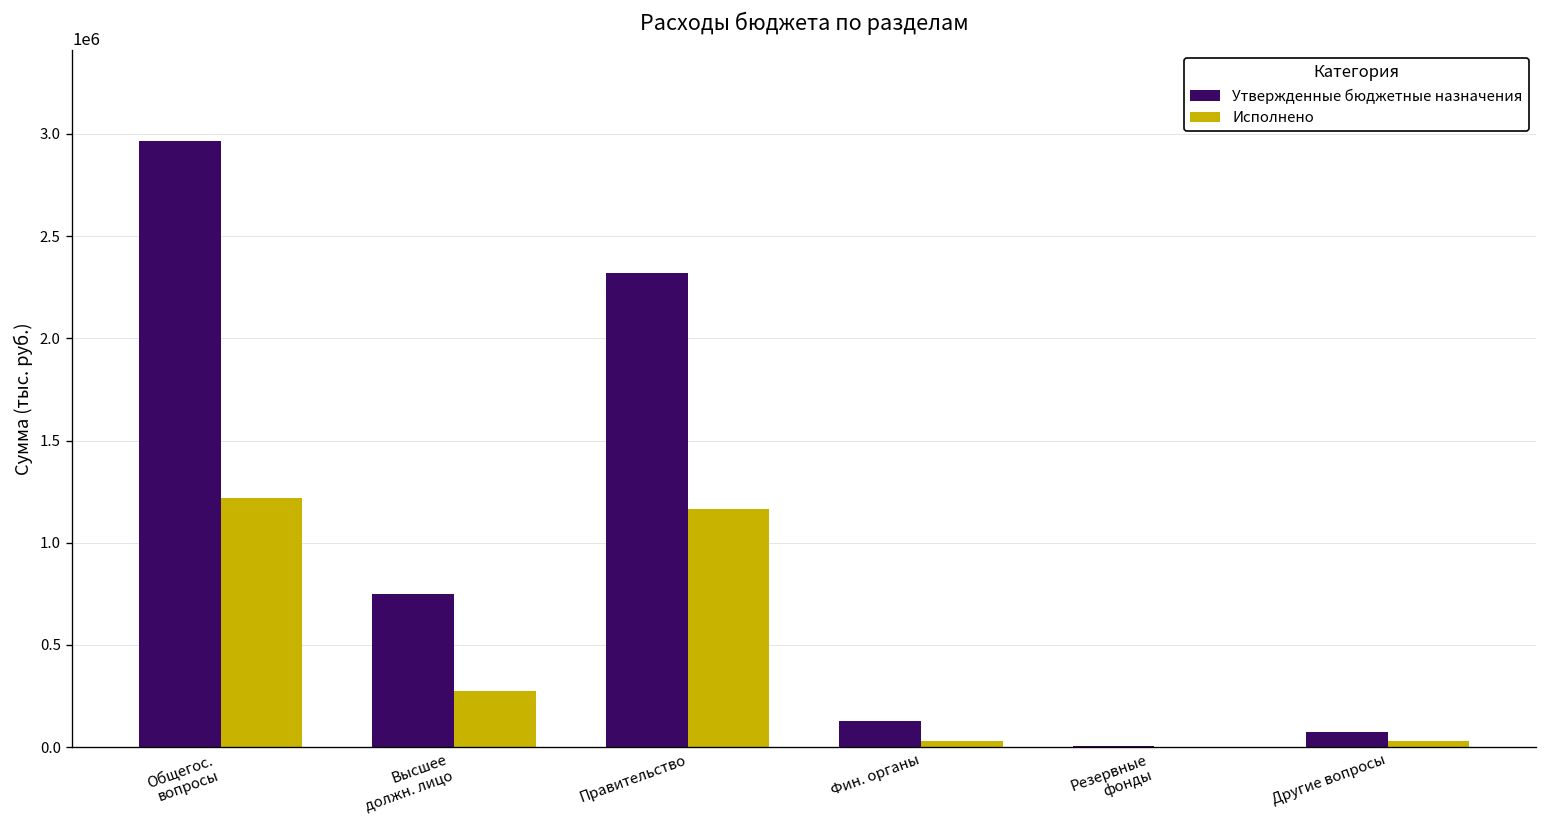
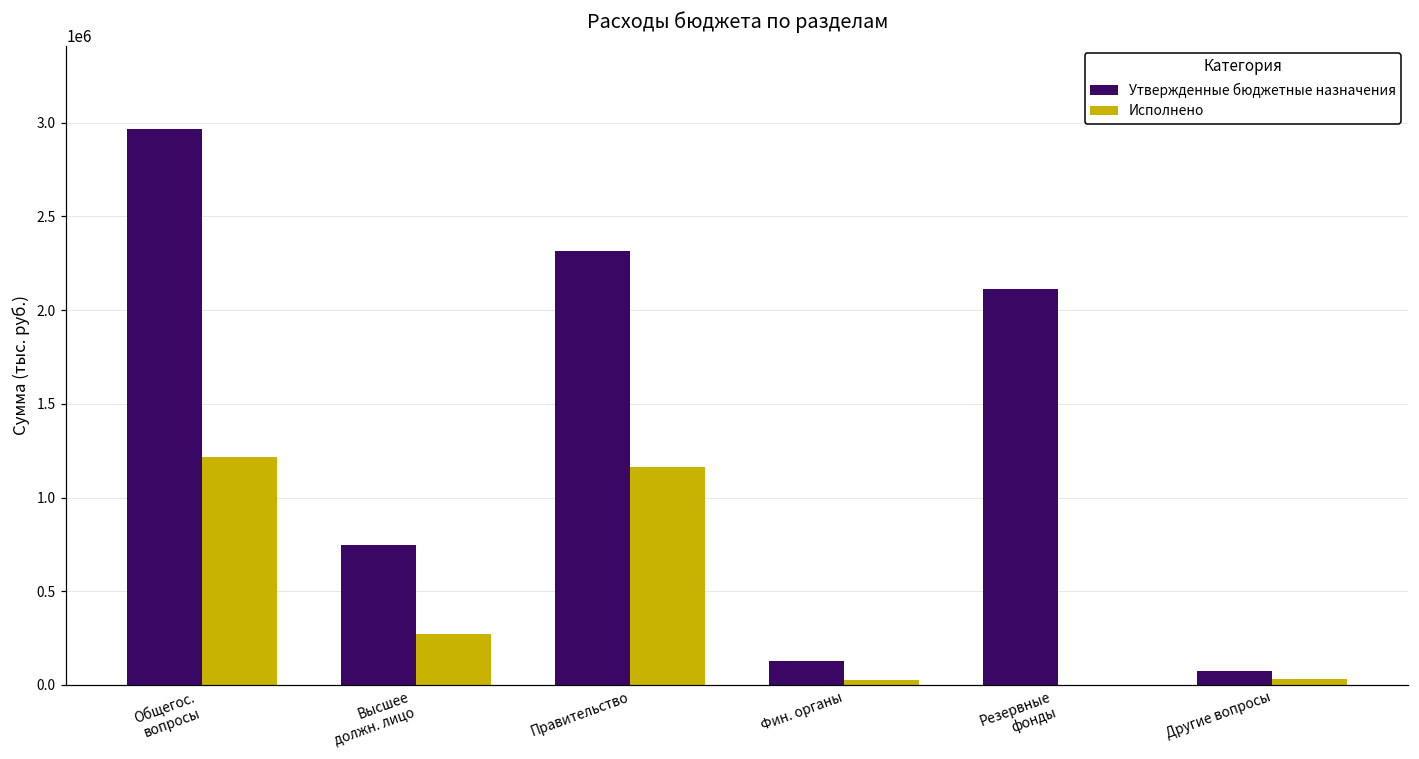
Утвержденные бюджетные назначения, Резервные фонды: 10000 -> 2110000
